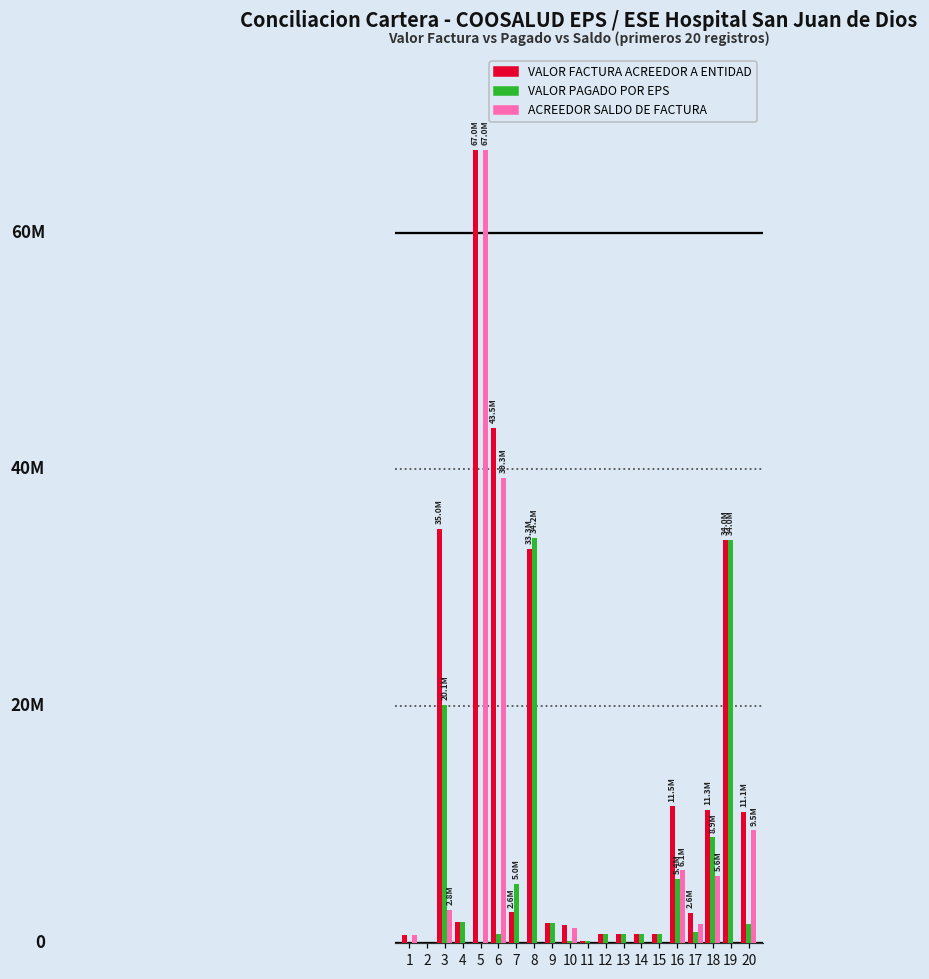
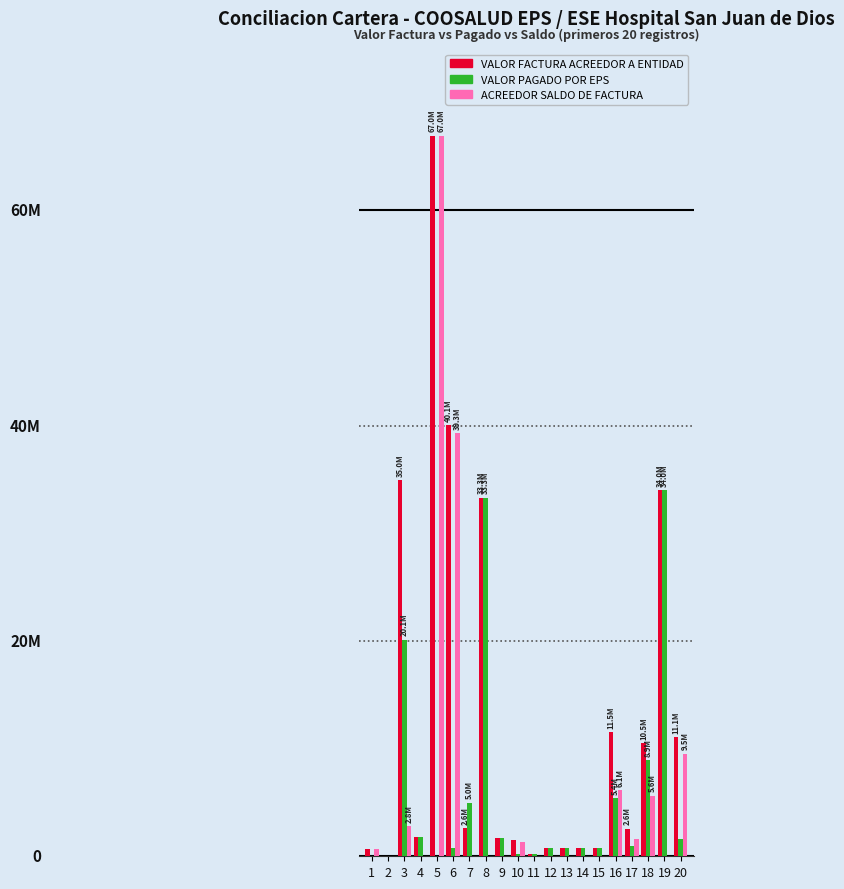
VALOR FACTURA ACREEDOR A ENTIDAD, 6: 43.5M -> 40.1M
VALOR PAGADO POR EPS, 8: 34.2M -> 33.3M
VALOR FACTURA ACREEDOR A ENTIDAD, 18: 11.3M -> 10.5M
